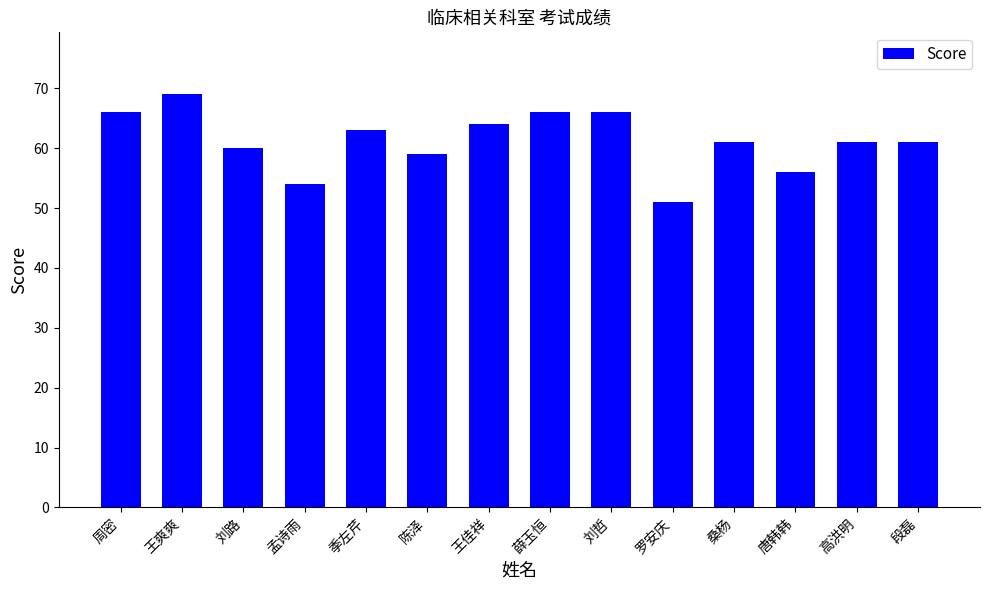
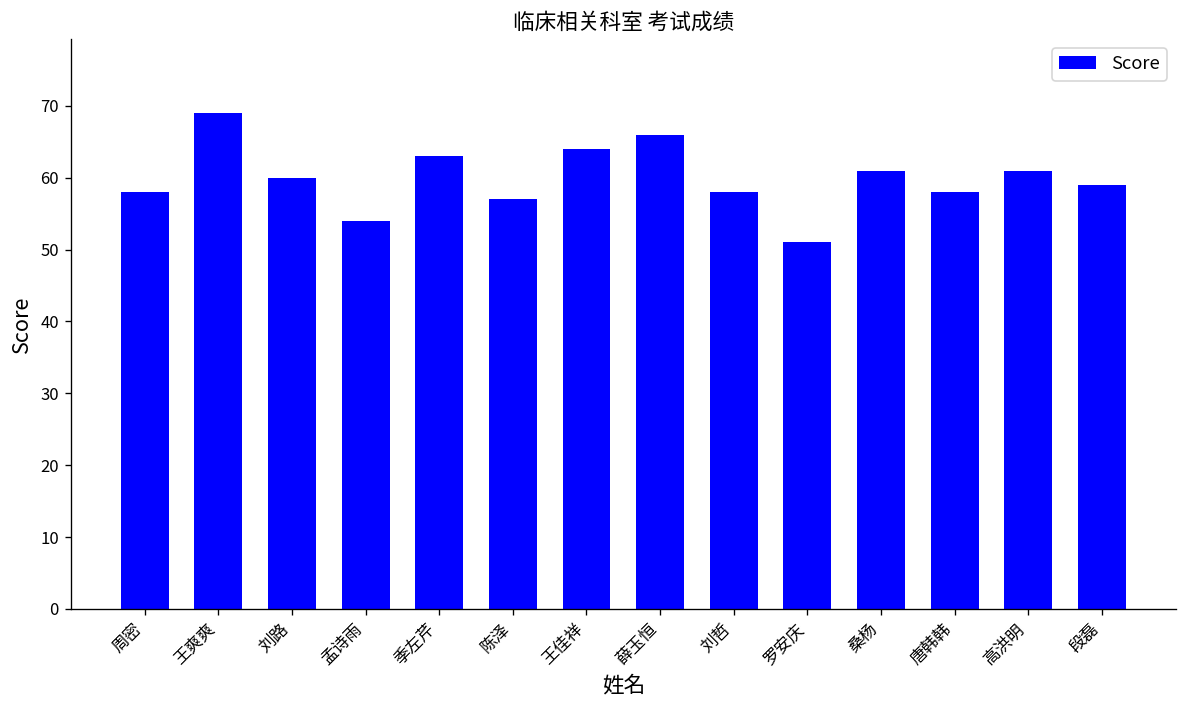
周密: 66 -> 58
陈泽: 59 -> 57
刘哲: 66 -> 58
唐韩韩: 56 -> 58
段磊: 61 -> 59
